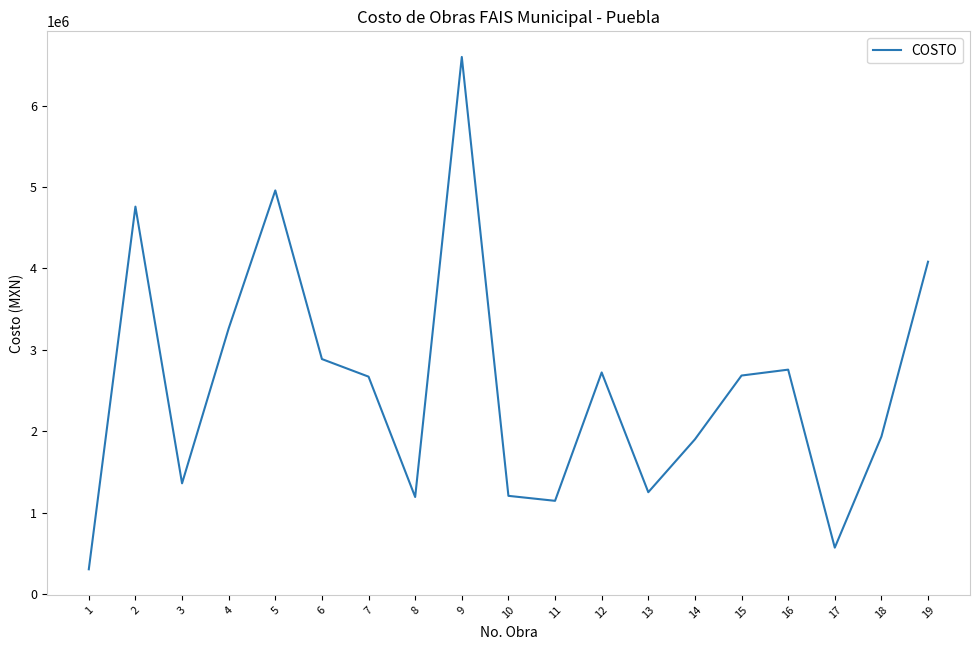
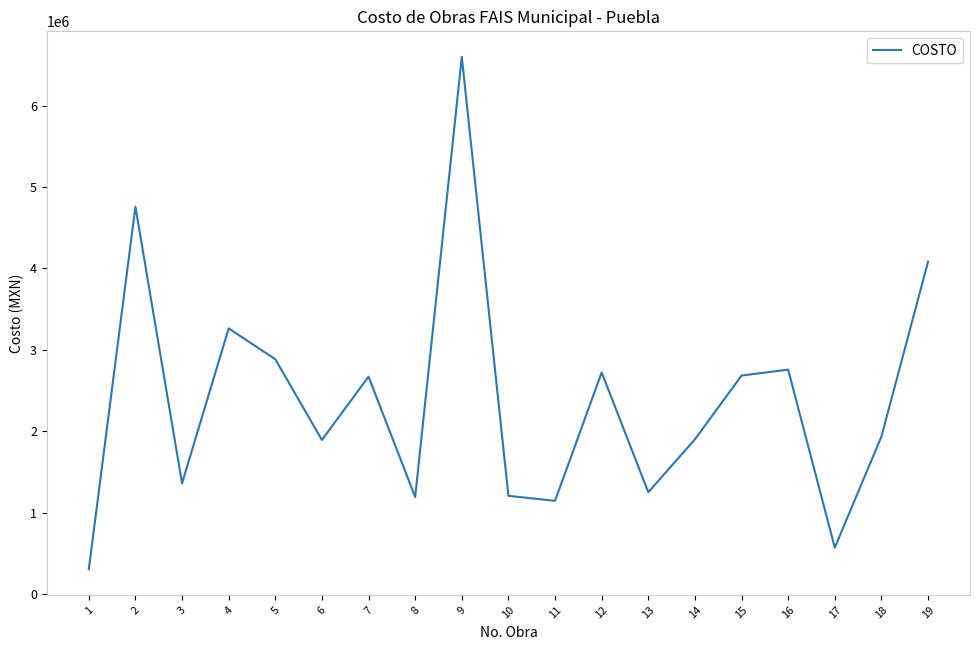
5: 5000000 -> 2900000
6: 2900000 -> 1900000
